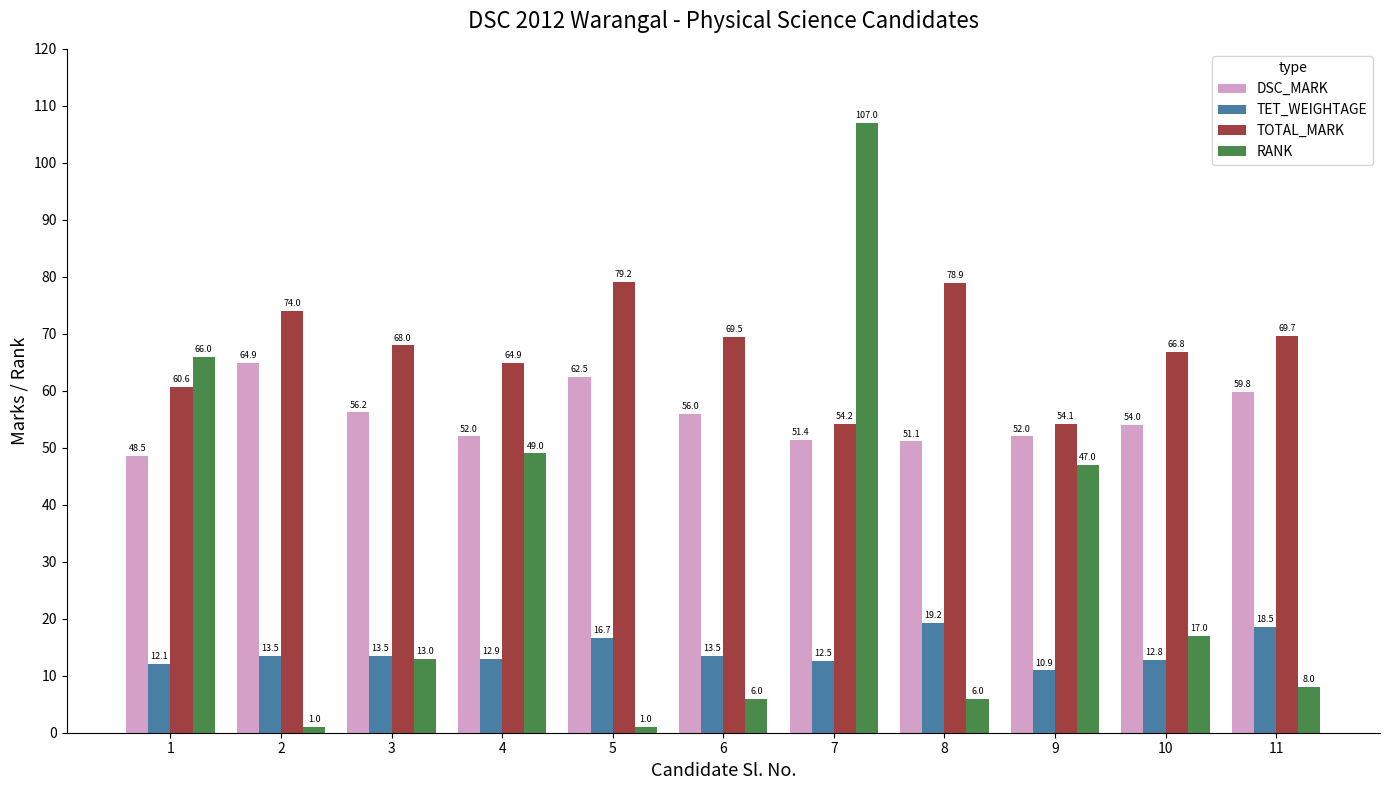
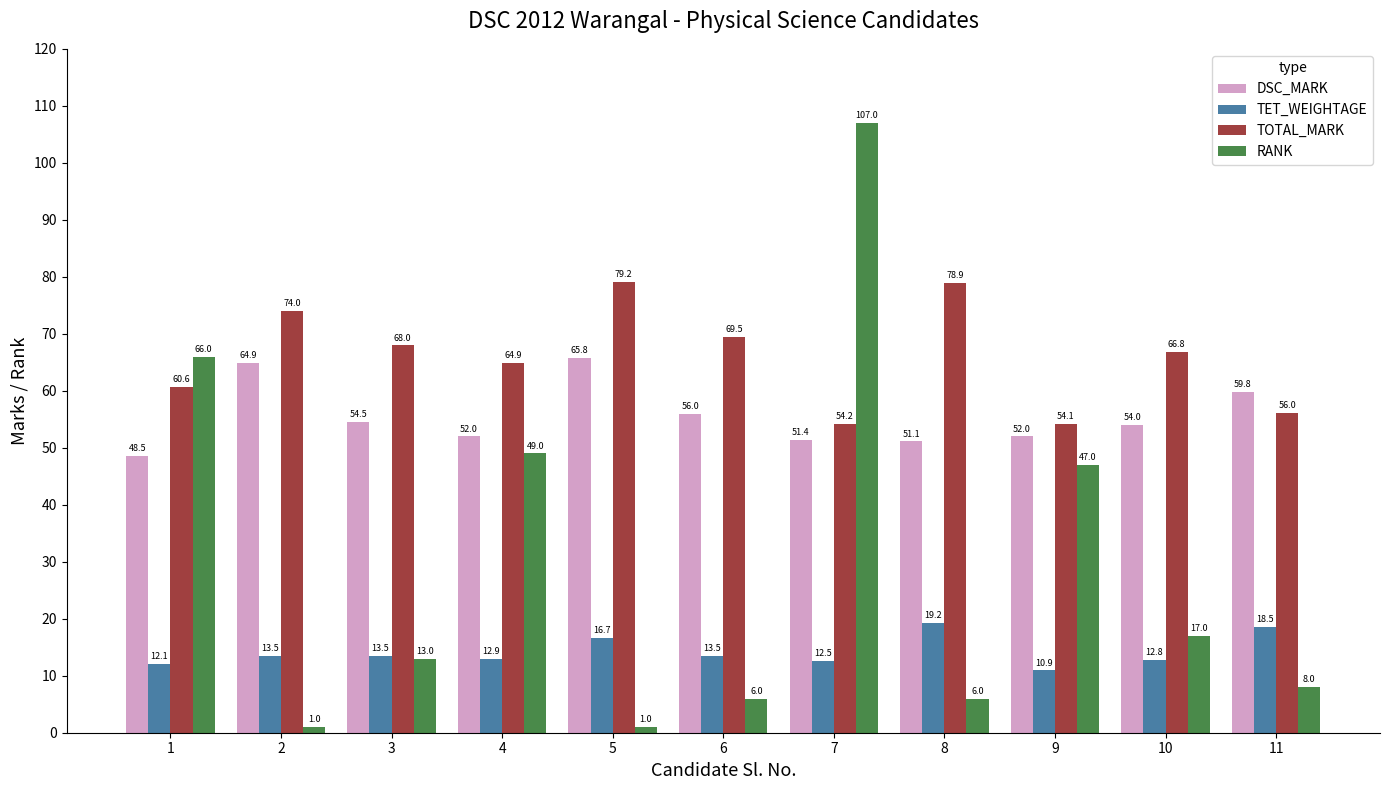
DSC_MARK, 3: 56.2 -> 54.5
DSC_MARK, 5: 62.5 -> 65.8
TOTAL_MARK, 11: 69.7 -> 56.0
